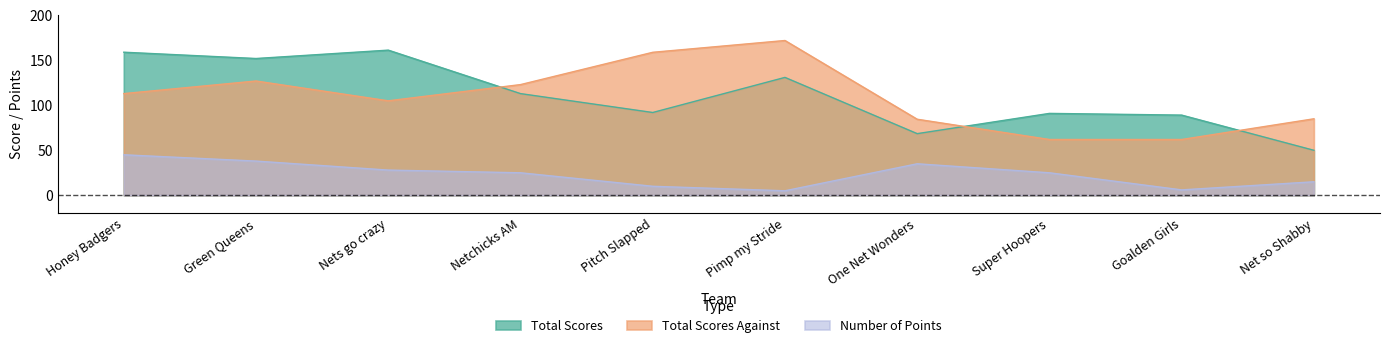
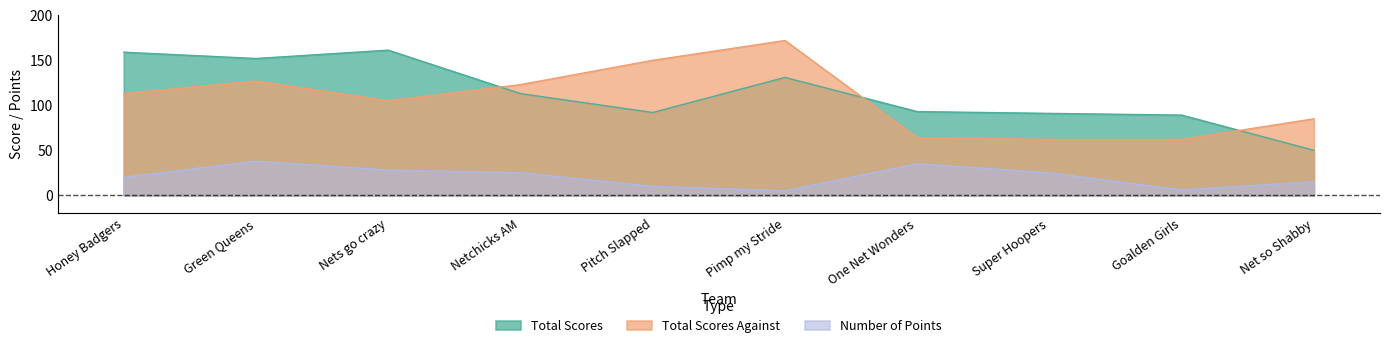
Number of Points, Honey Badgers: 50 -> 20
Total Scores Against, Pitch Slapped: 160 -> 150
Total Scores, One Net Wonders: 70 -> 90
Total Scores Against, One Net Wonders: 80 -> 60
